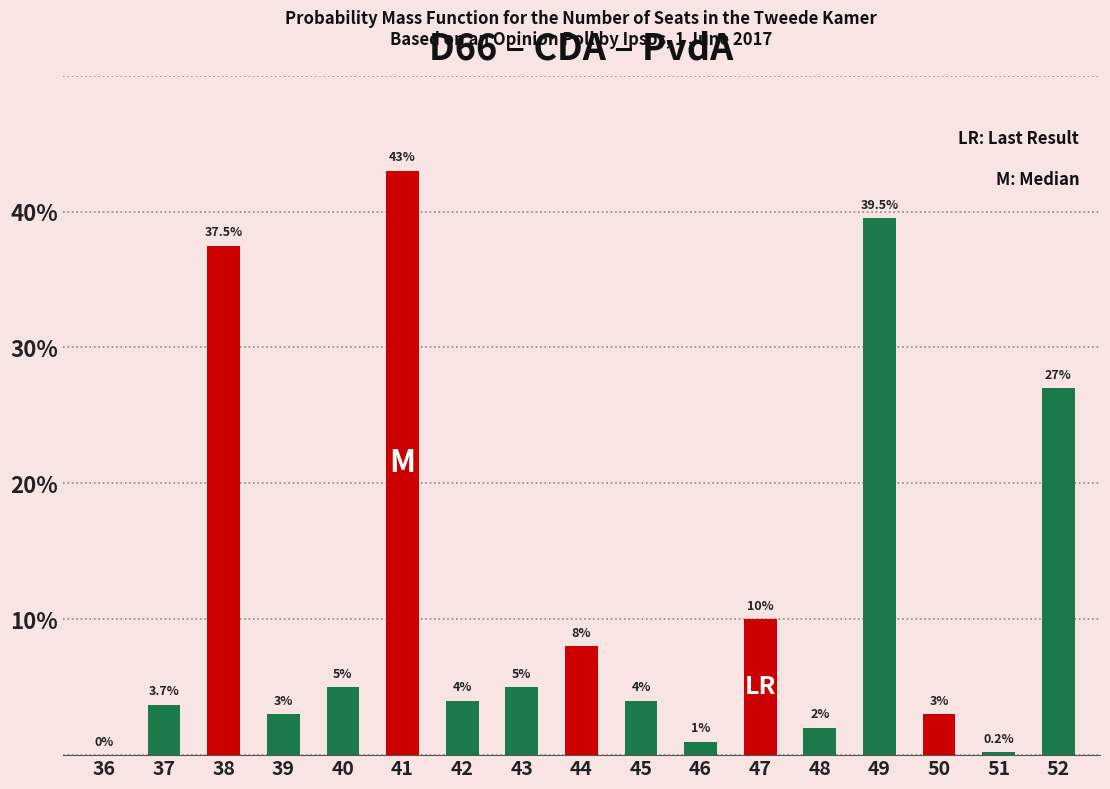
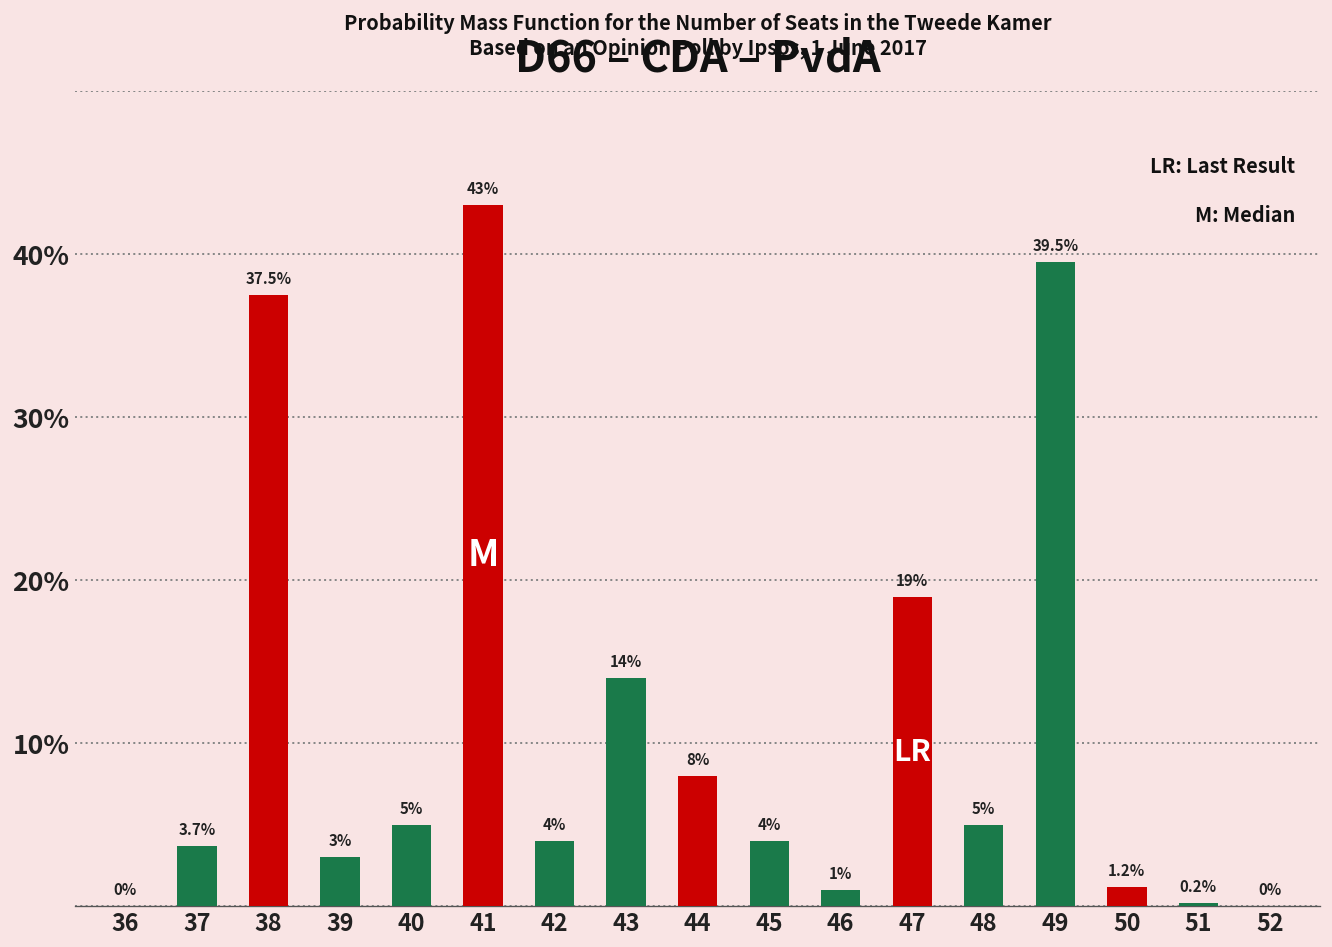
43: 5% -> 14%
47: 10% -> 19%
48: 2% -> 5%
50: 3% -> 1.2%
52: 27% -> 0%
